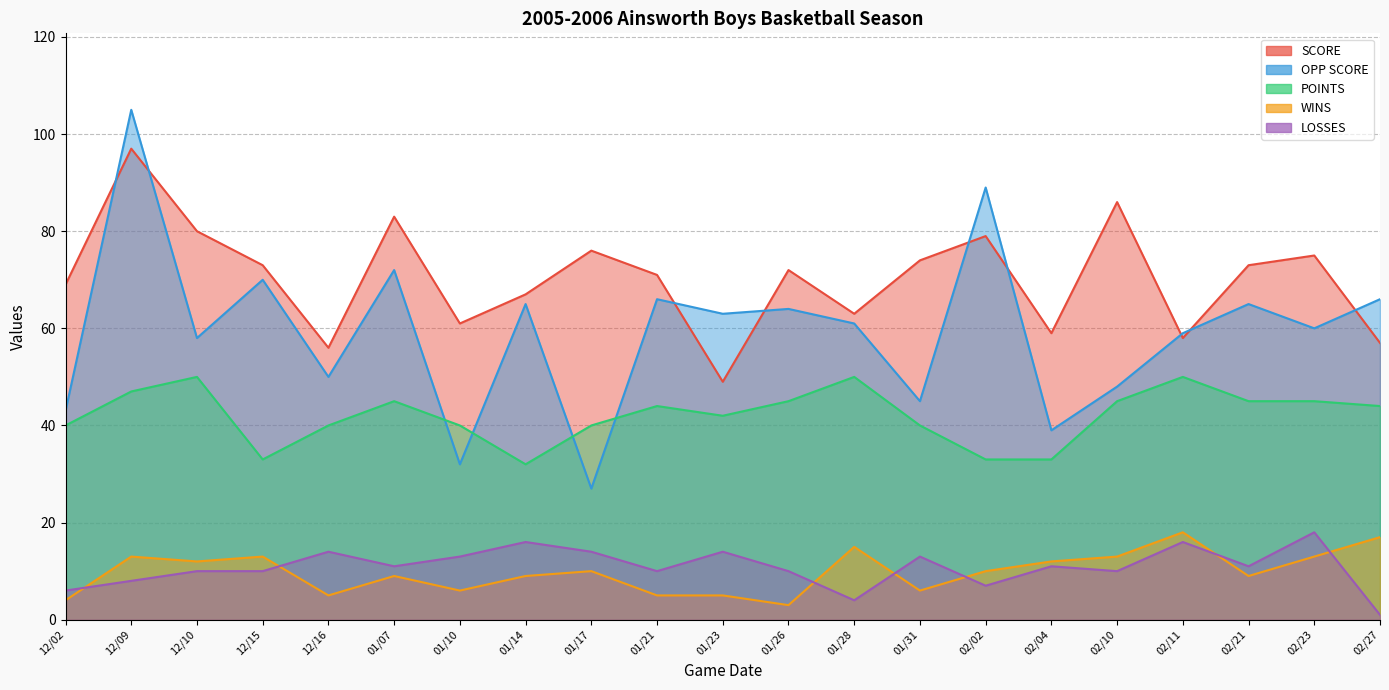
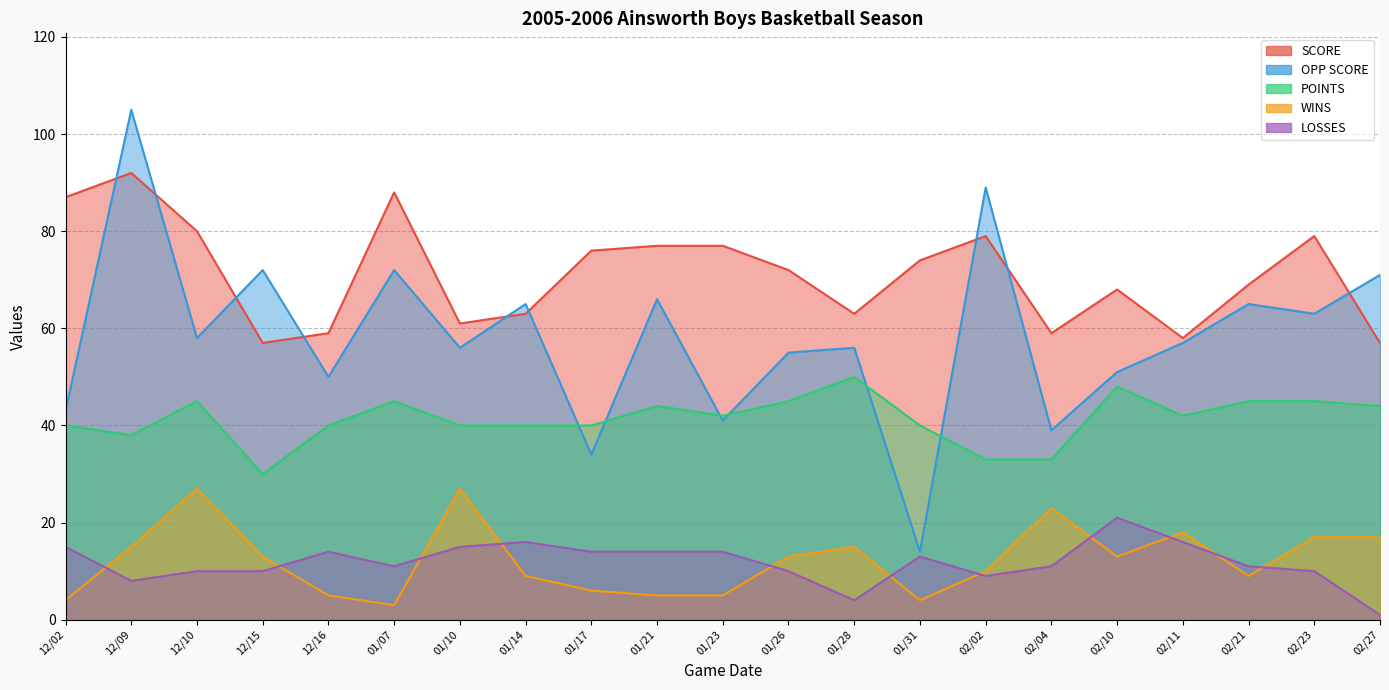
SCORE, 12/02: 69 -> 87
LOSSES, 12/02: 6 -> 15
SCORE, 12/09: 97 -> 92
POINTS, 12/09: 47 -> 38
WINS, 12/09: 13 -> 15
POINTS, 12/10: 50 -> 45
WINS, 12/10: 12 -> 27
SCORE, 12/15: 73 -> 57
OPP SCORE, 12/15: 70 -> 72
POINTS, 12/15: 33 -> 30
SCORE, 12/16: 56 -> 59
SCORE, 01/07: 83 -> 88
WINS, 01/07: 9 -> 3
OPP SCORE, 01/10: 32 -> 56
WINS, 01/10: 6 -> 27
LOSSES, 01/10: 13 -> 15
SCORE, 01/14: 67 -> 63
POINTS, 01/14: 32 -> 40
OPP SCORE, 01/17: 27 -> 34
WINS, 01/17: 10 -> 6
SCORE, 01/21: 71 -> 77
LOSSES, 01/21: 10 -> 14
SCORE, 01/23: 49 -> 77
OPP SCORE, 01/23: 63 -> 41
OPP SCORE, 01/26: 64 -> 55
WINS, 01/26: 3 -> 13
OPP SCORE, 01/28: 61 -> 56
OPP SCORE, 01/31: 45 -> 14
WINS, 01/31: 6 -> 4
LOSSES, 02/02: 7 -> 9
WINS, 02/04: 12 -> 23
SCORE, 02/10: 86 -> 68
OPP SCORE, 02/10: 48 -> 51
POINTS, 02/10: 45 -> 48
LOSSES, 02/10: 10 -> 21
OPP SCORE, 02/11: 59 -> 57
POINTS, 02/11: 50 -> 42
SCORE, 02/21: 73 -> 69
SCORE, 02/23: 75 -> 79
OPP SCORE, 02/23: 60 -> 63
WINS, 02/23: 13 -> 17
LOSSES, 02/23: 18 -> 10
OPP SCORE, 02/27: 66 -> 71
